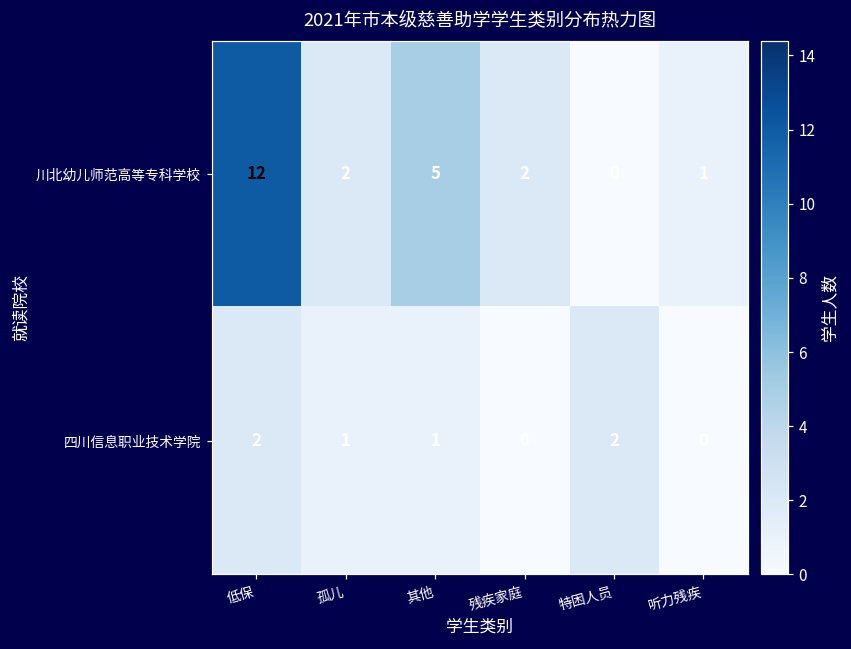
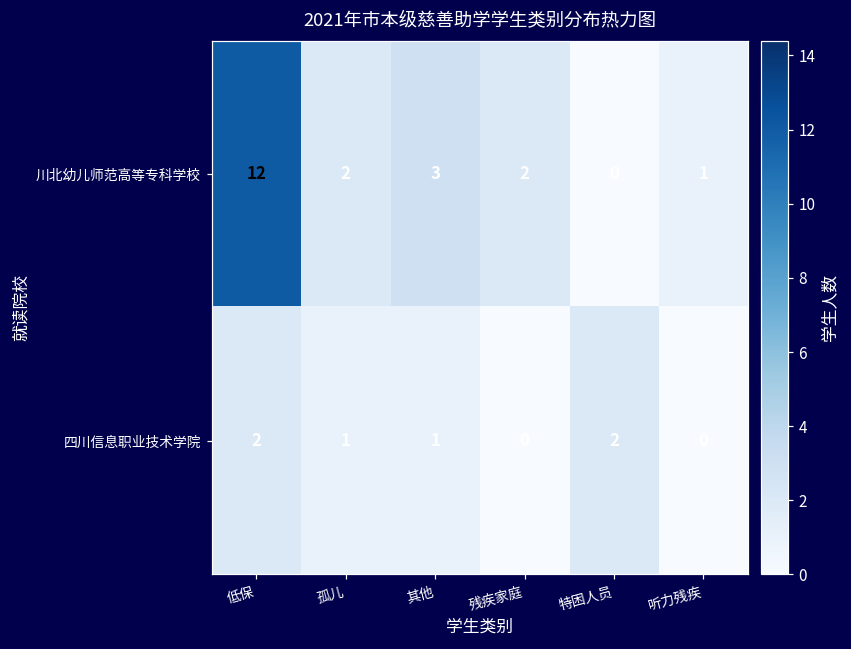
川北幼儿师范高等专科学校, 其他: 5 -> 3
